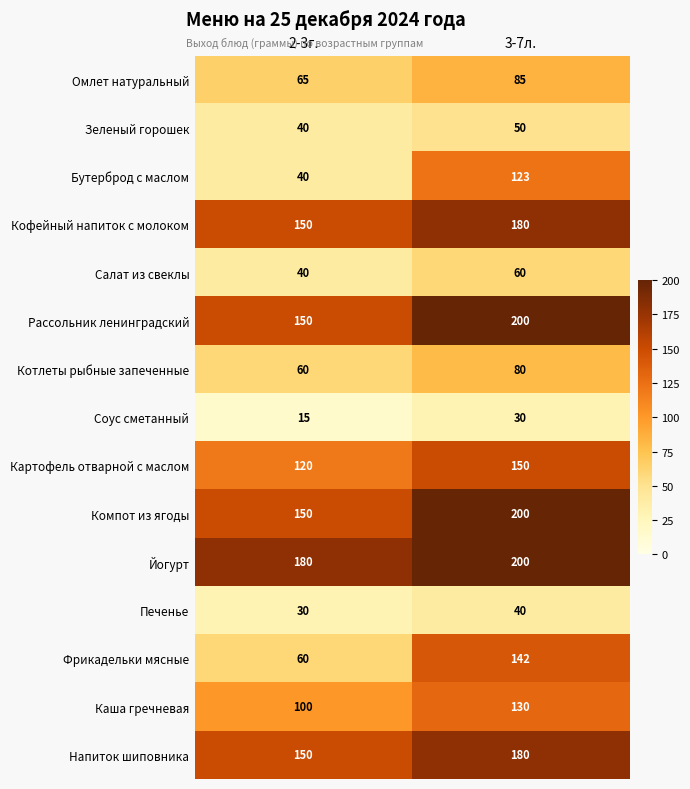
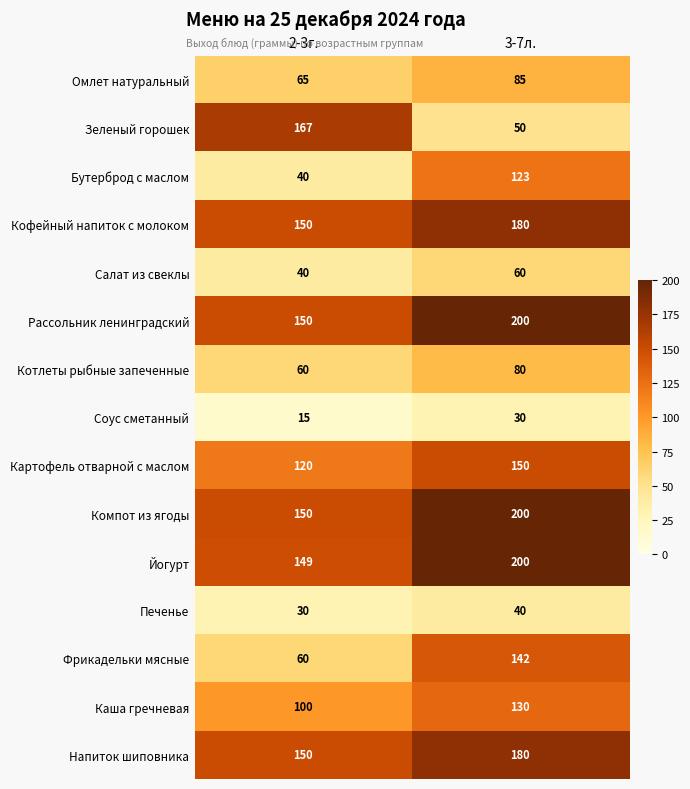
Зеленый горошек, 2-3г.: 40 -> 167
Йогурт, 2-3г.: 180 -> 149
